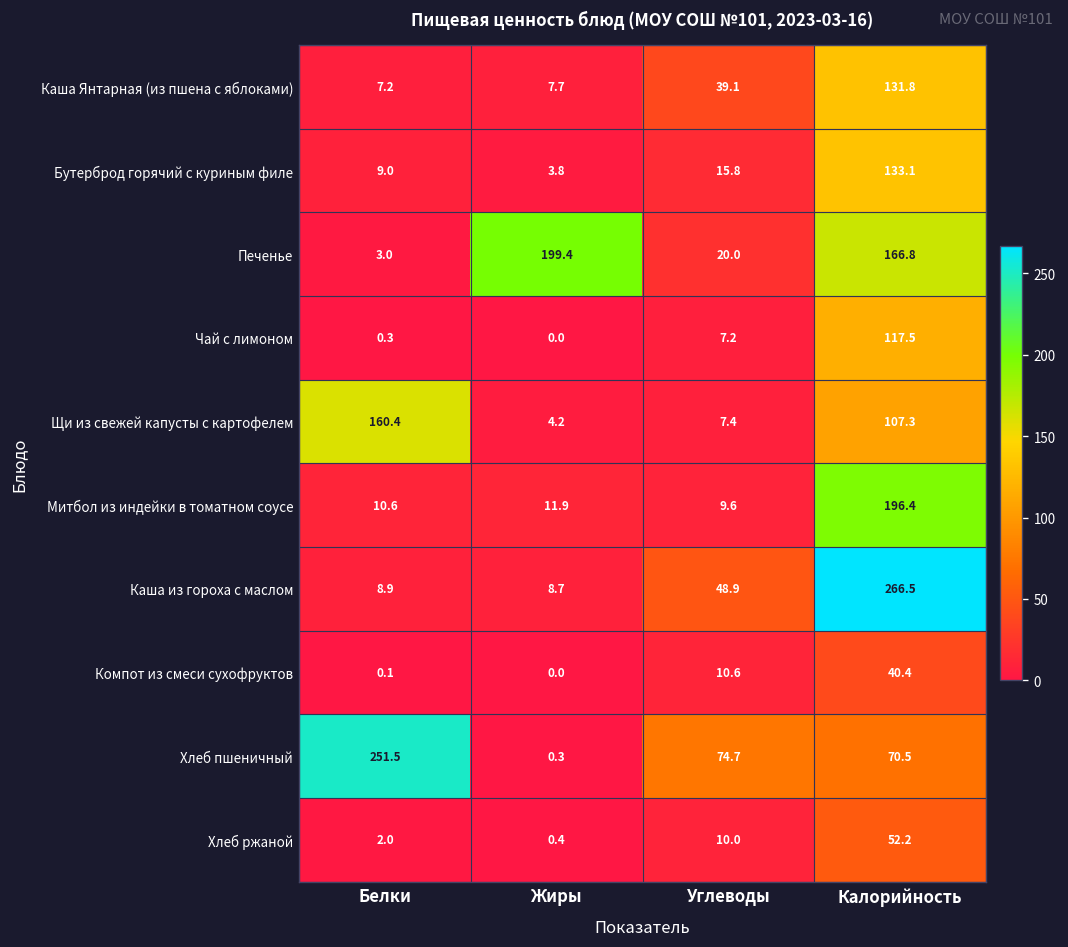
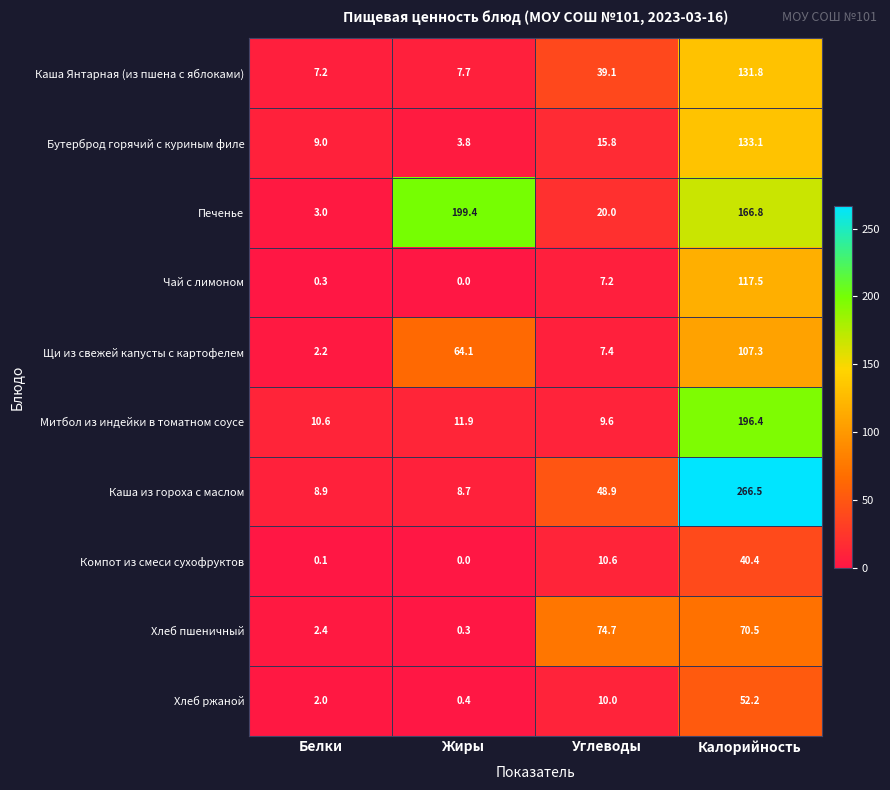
Щи из свежей капусты с картофелем, Белки: 160.4 -> 2.2
Щи из свежей капусты с картофелем, Жиры: 4.2 -> 64.1
Хлеб пшеничный, Белки: 251.5 -> 2.4
